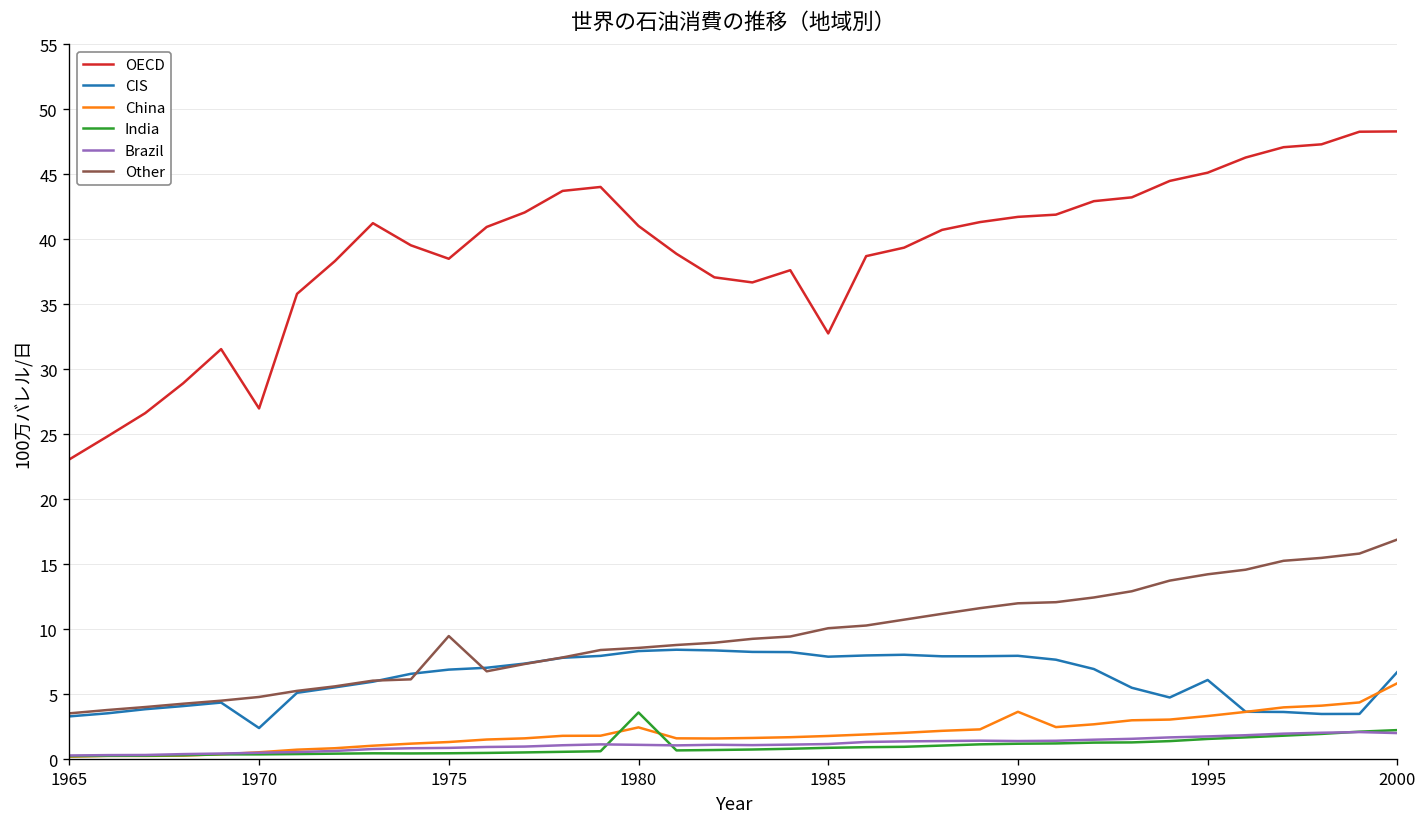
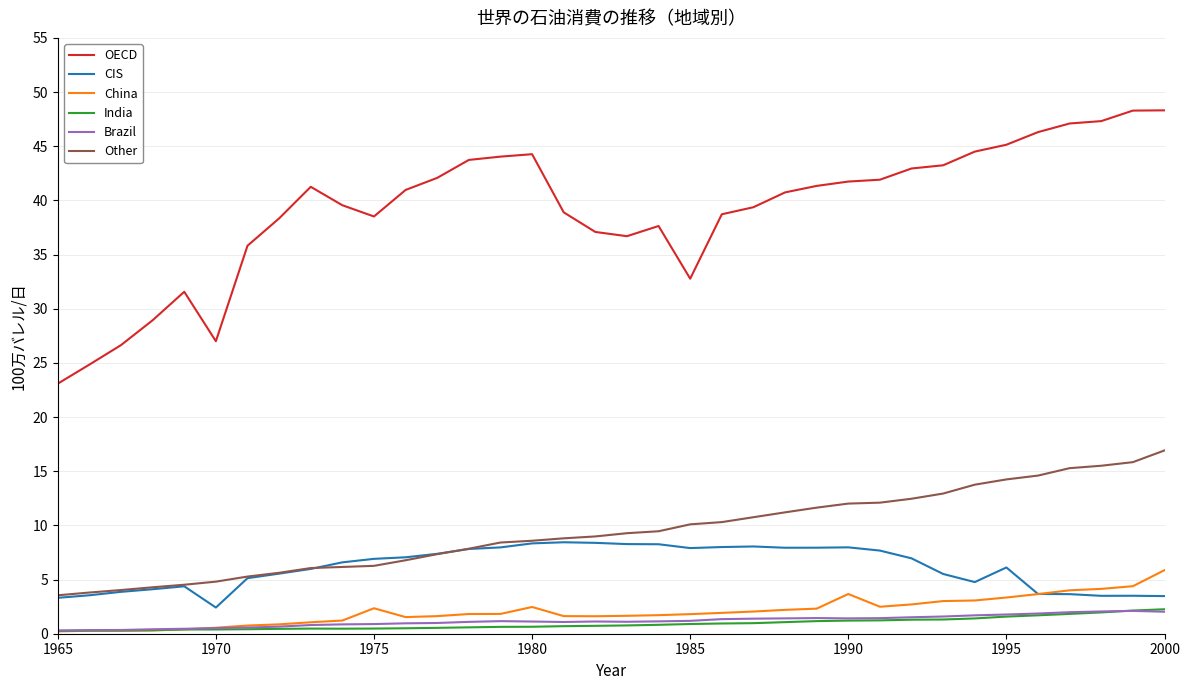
China, 1975: 1.3 -> 2.4
Other, 1975: 9.5 -> 6.3
OECD, 1980: 41.0 -> 44.3
India, 1980: 3.6 -> 0.6
CIS, 2000: 6.7 -> 3.5
